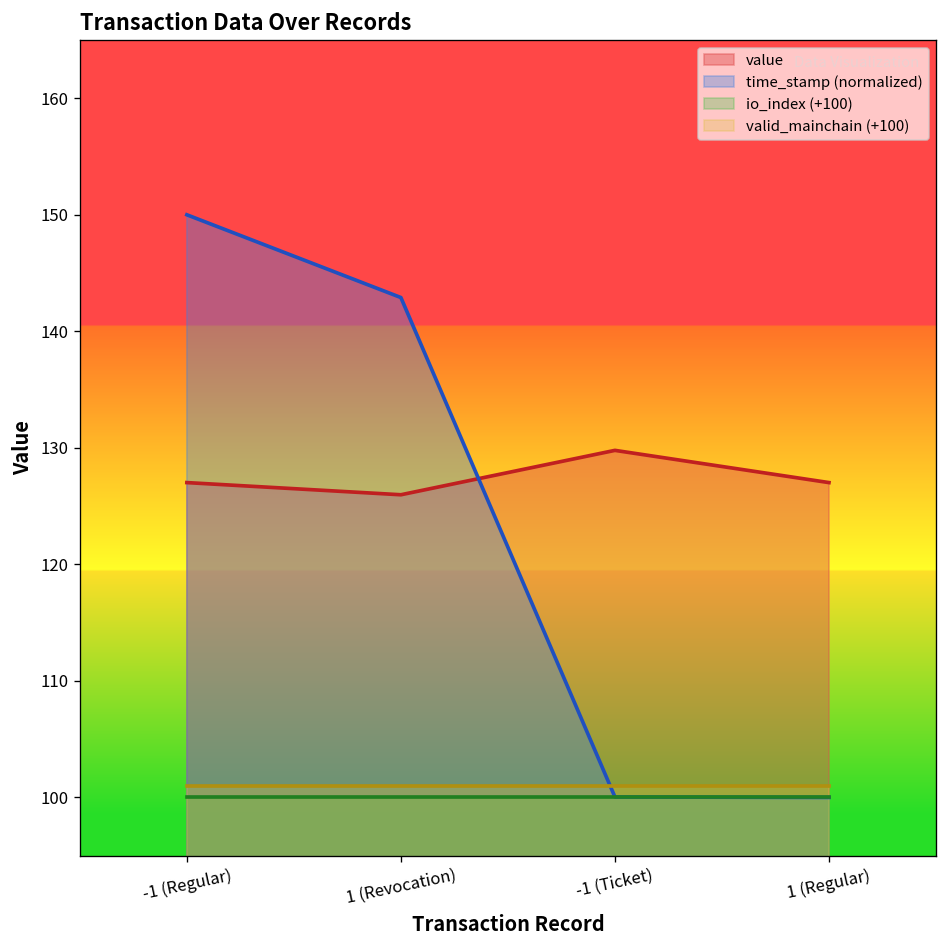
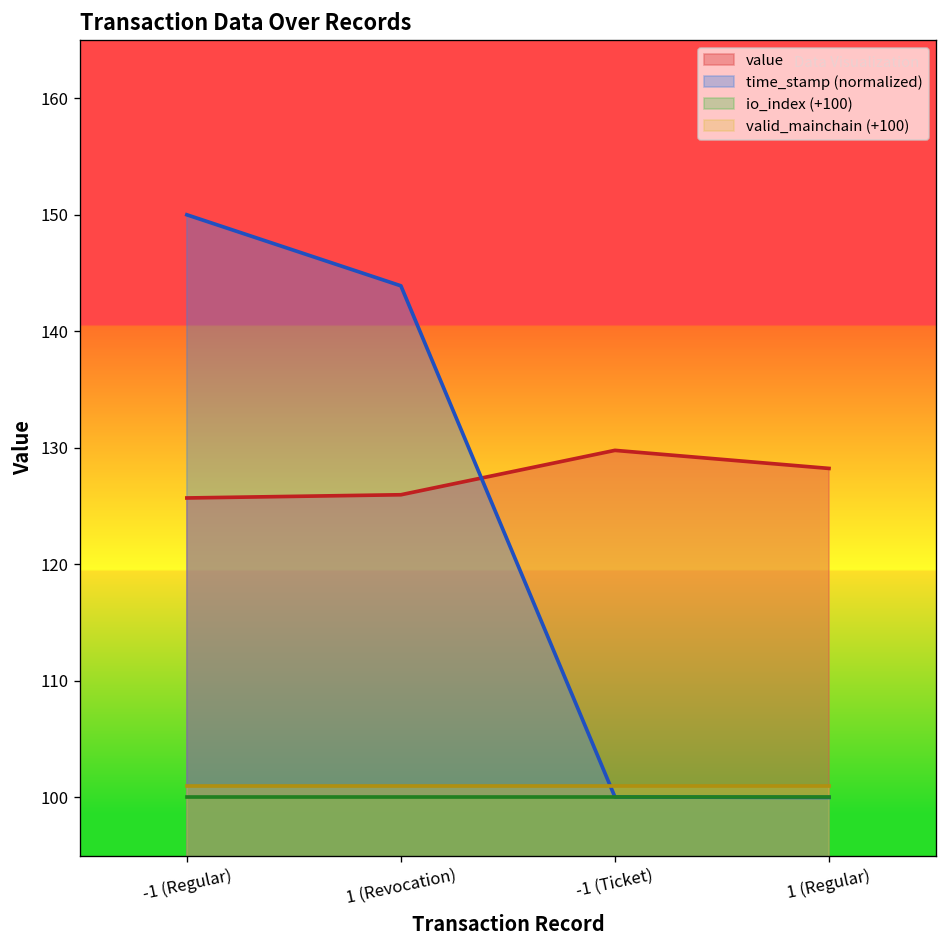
value, -1 (Regular): 127 -> 126
time_stamp (normalized), 1 (Revocation): 143 -> 144
value, 1 (Regular): 127 -> 128
